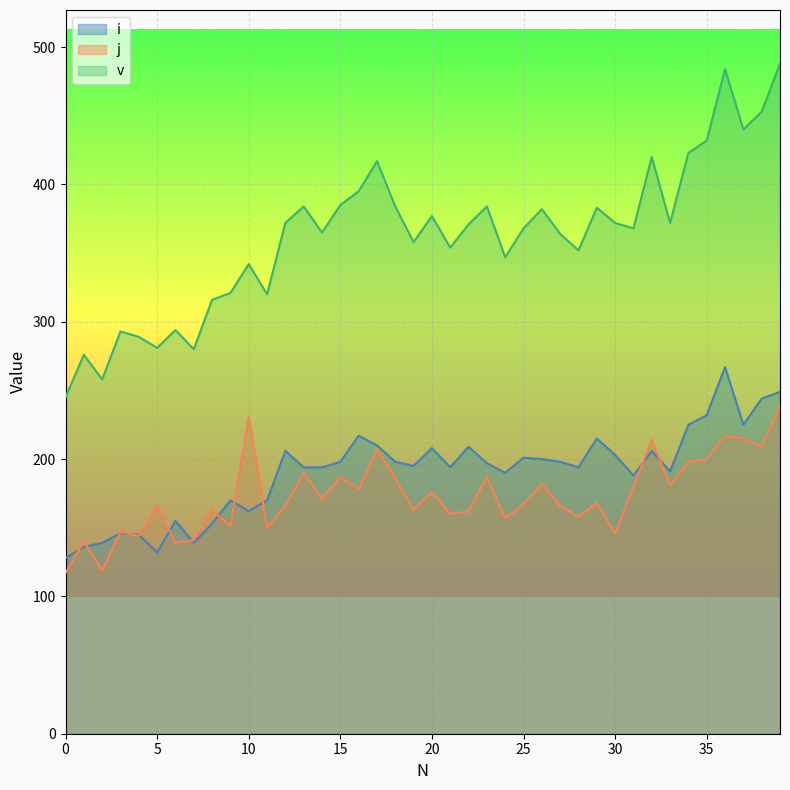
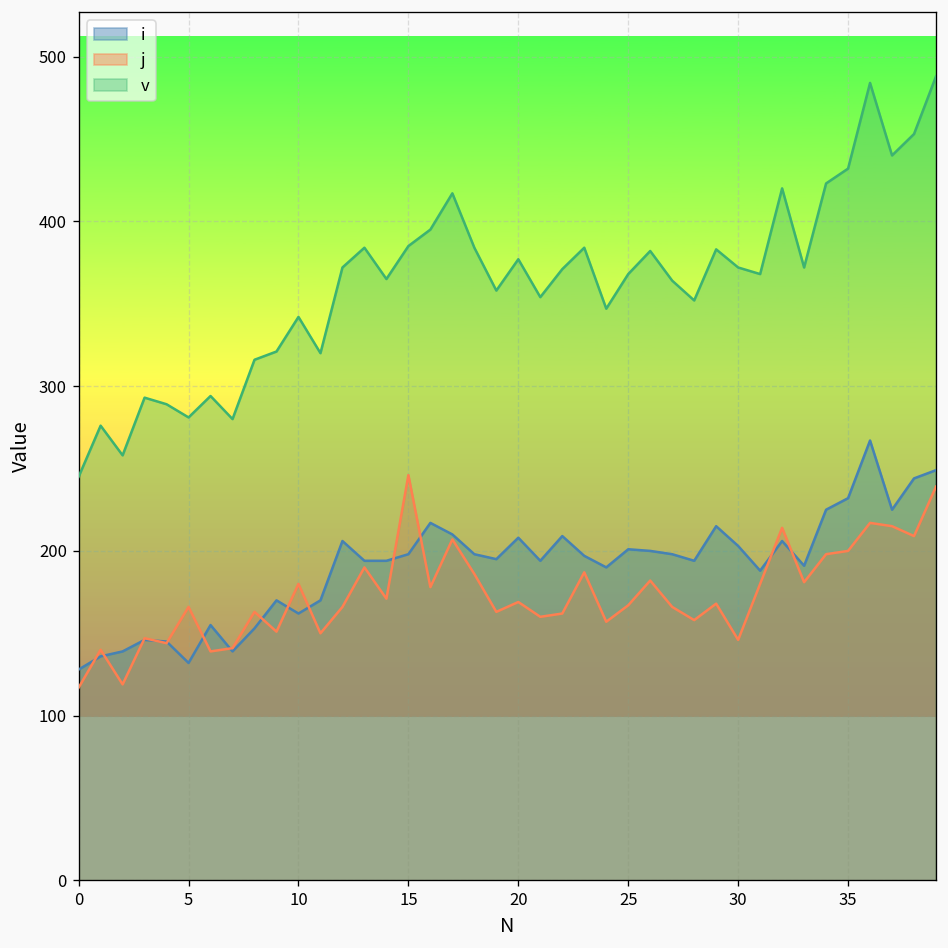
j, 10: 231 -> 180
j, 15: 187 -> 246
j, 20: 176 -> 169
